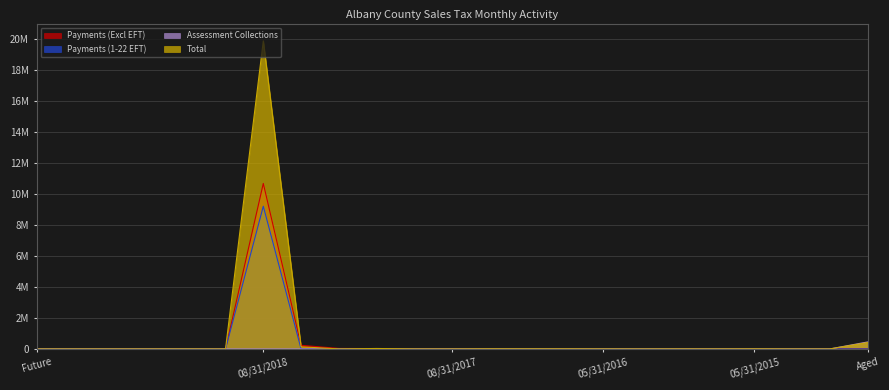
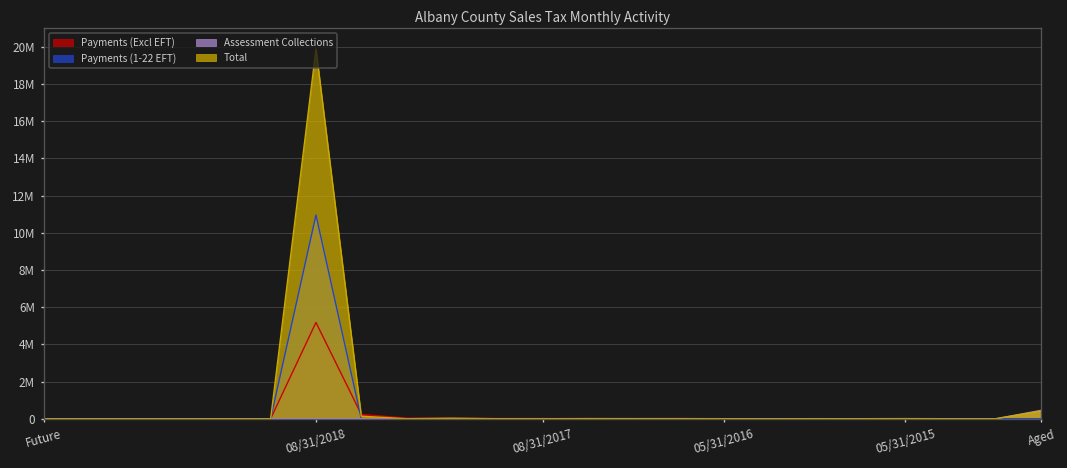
Payments (Excl EFT), 08/31/2018: 10700000 -> 5200000
Payments (1-22 EFT), 08/31/2018: 9200000 -> 11000000
